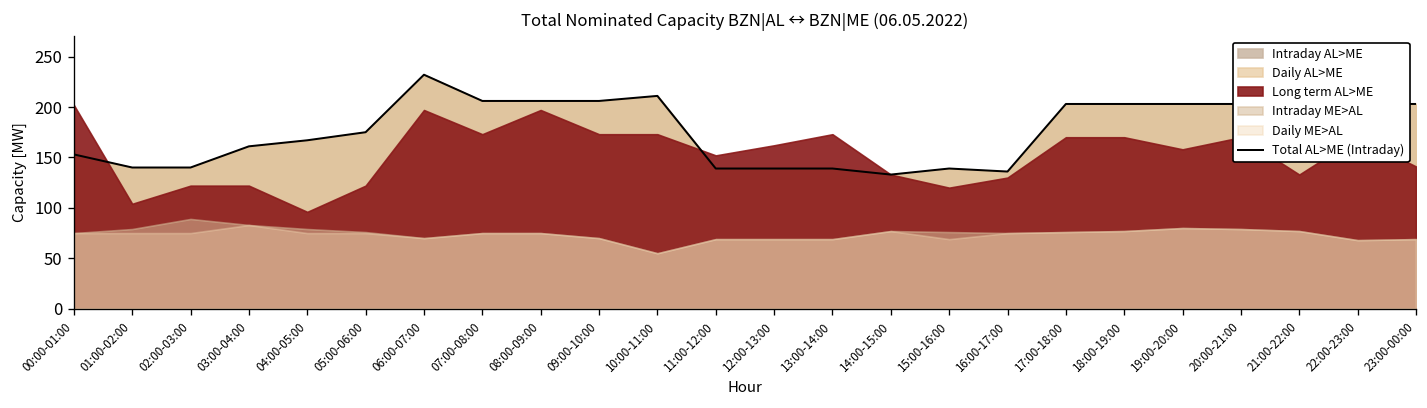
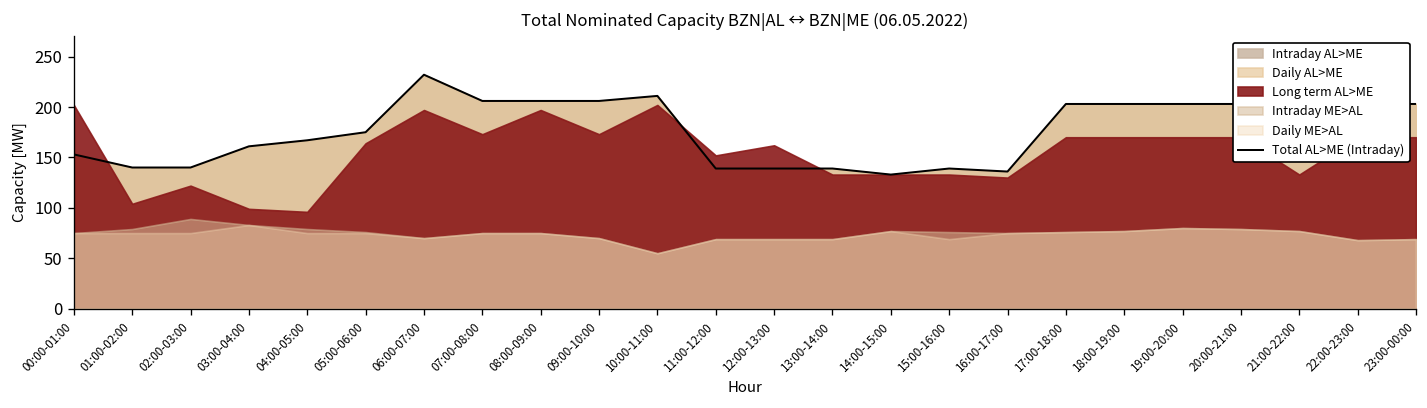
Long term AL>ME, 03:00-04:00: 120 -> 100
Long term AL>ME, 05:00-06:00: 120 -> 160
Long term AL>ME, 10:00-11:00: 170 -> 200
Long term AL>ME, 13:00-14:00: 170 -> 130
Long term AL>ME, 15:00-16:00: 120 -> 130
Long term AL>ME, 19:00-20:00: 160 -> 170
Long term AL>ME, 23:00-00:00: 140 -> 170
